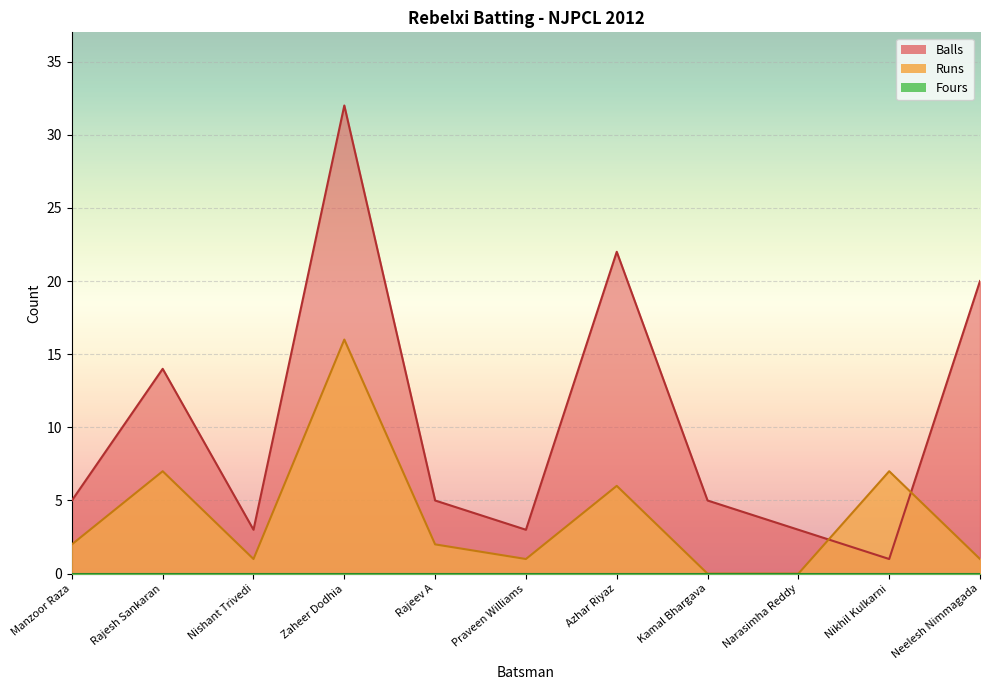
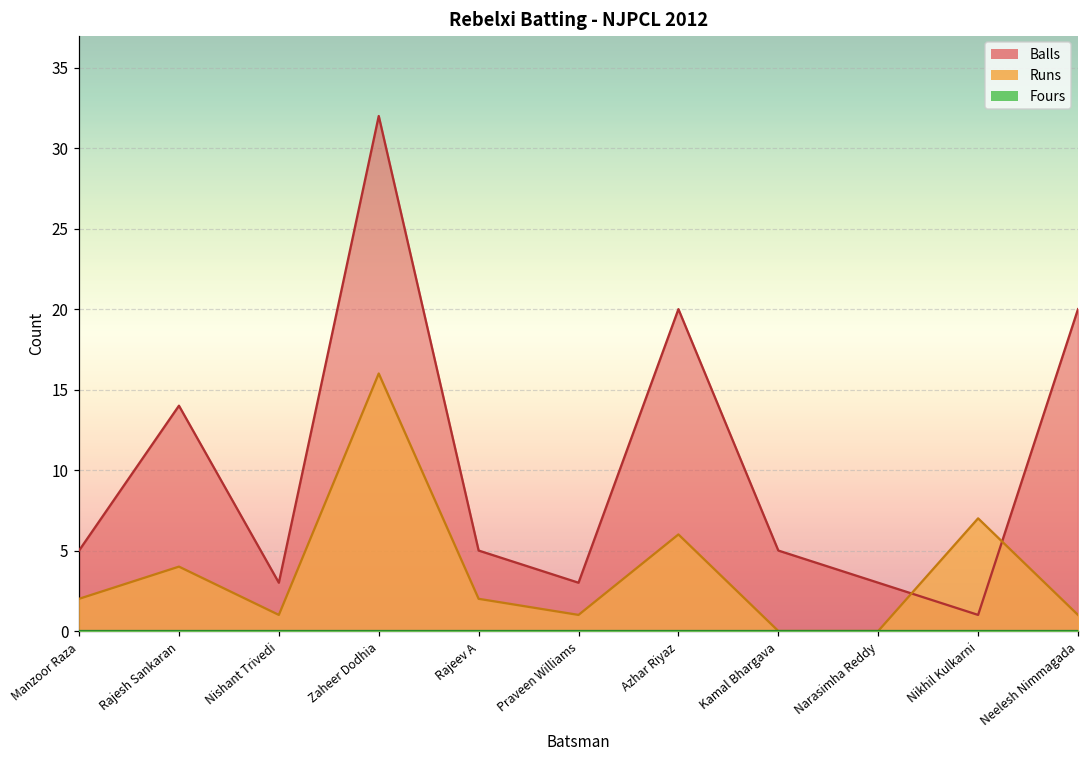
Runs, Rajesh Sankaran: 7 -> 4
Balls, Azhar Riyaz: 22 -> 20
